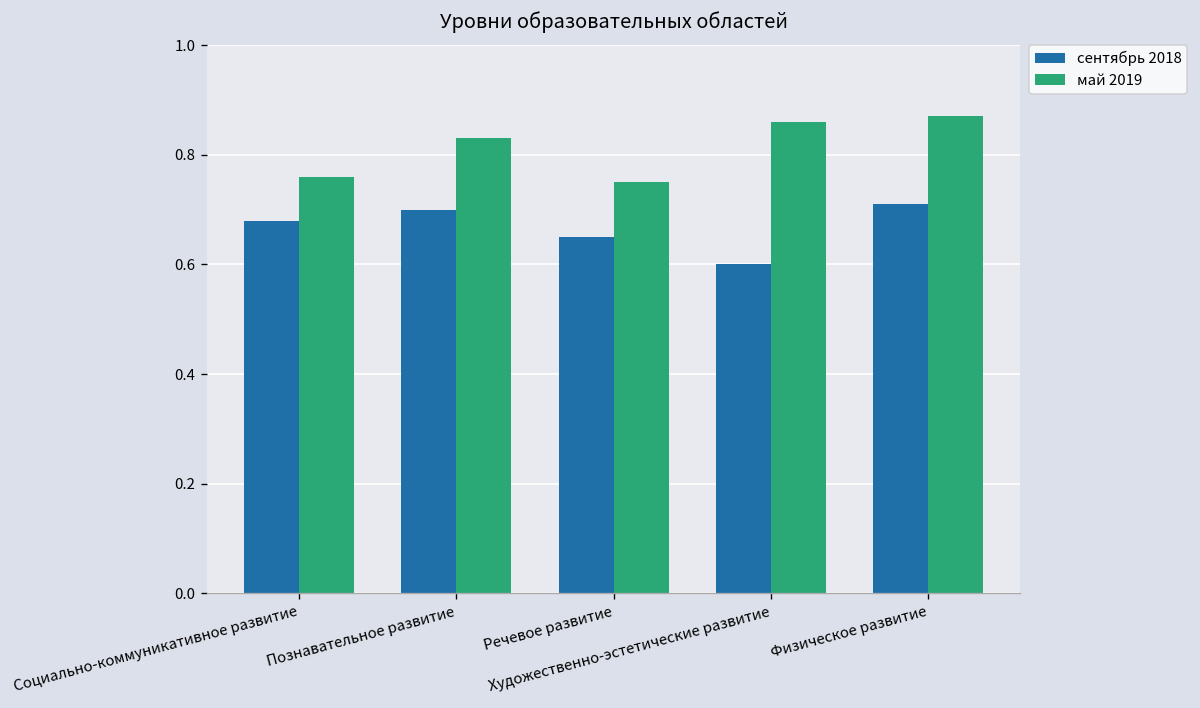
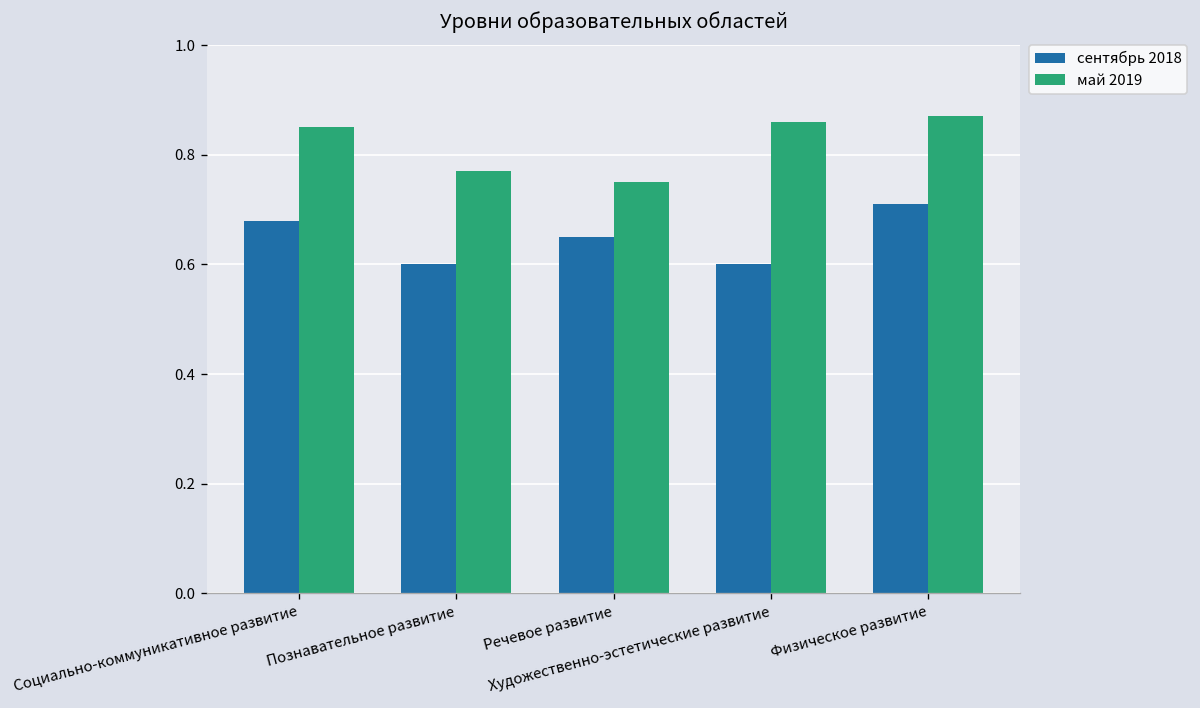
май 2019, Социально-коммуникативное развитие: 0.76 -> 0.85
сентябрь 2018, Познавательное развитие: 0.7 -> 0.6
май 2019, Познавательное развитие: 0.83 -> 0.77
